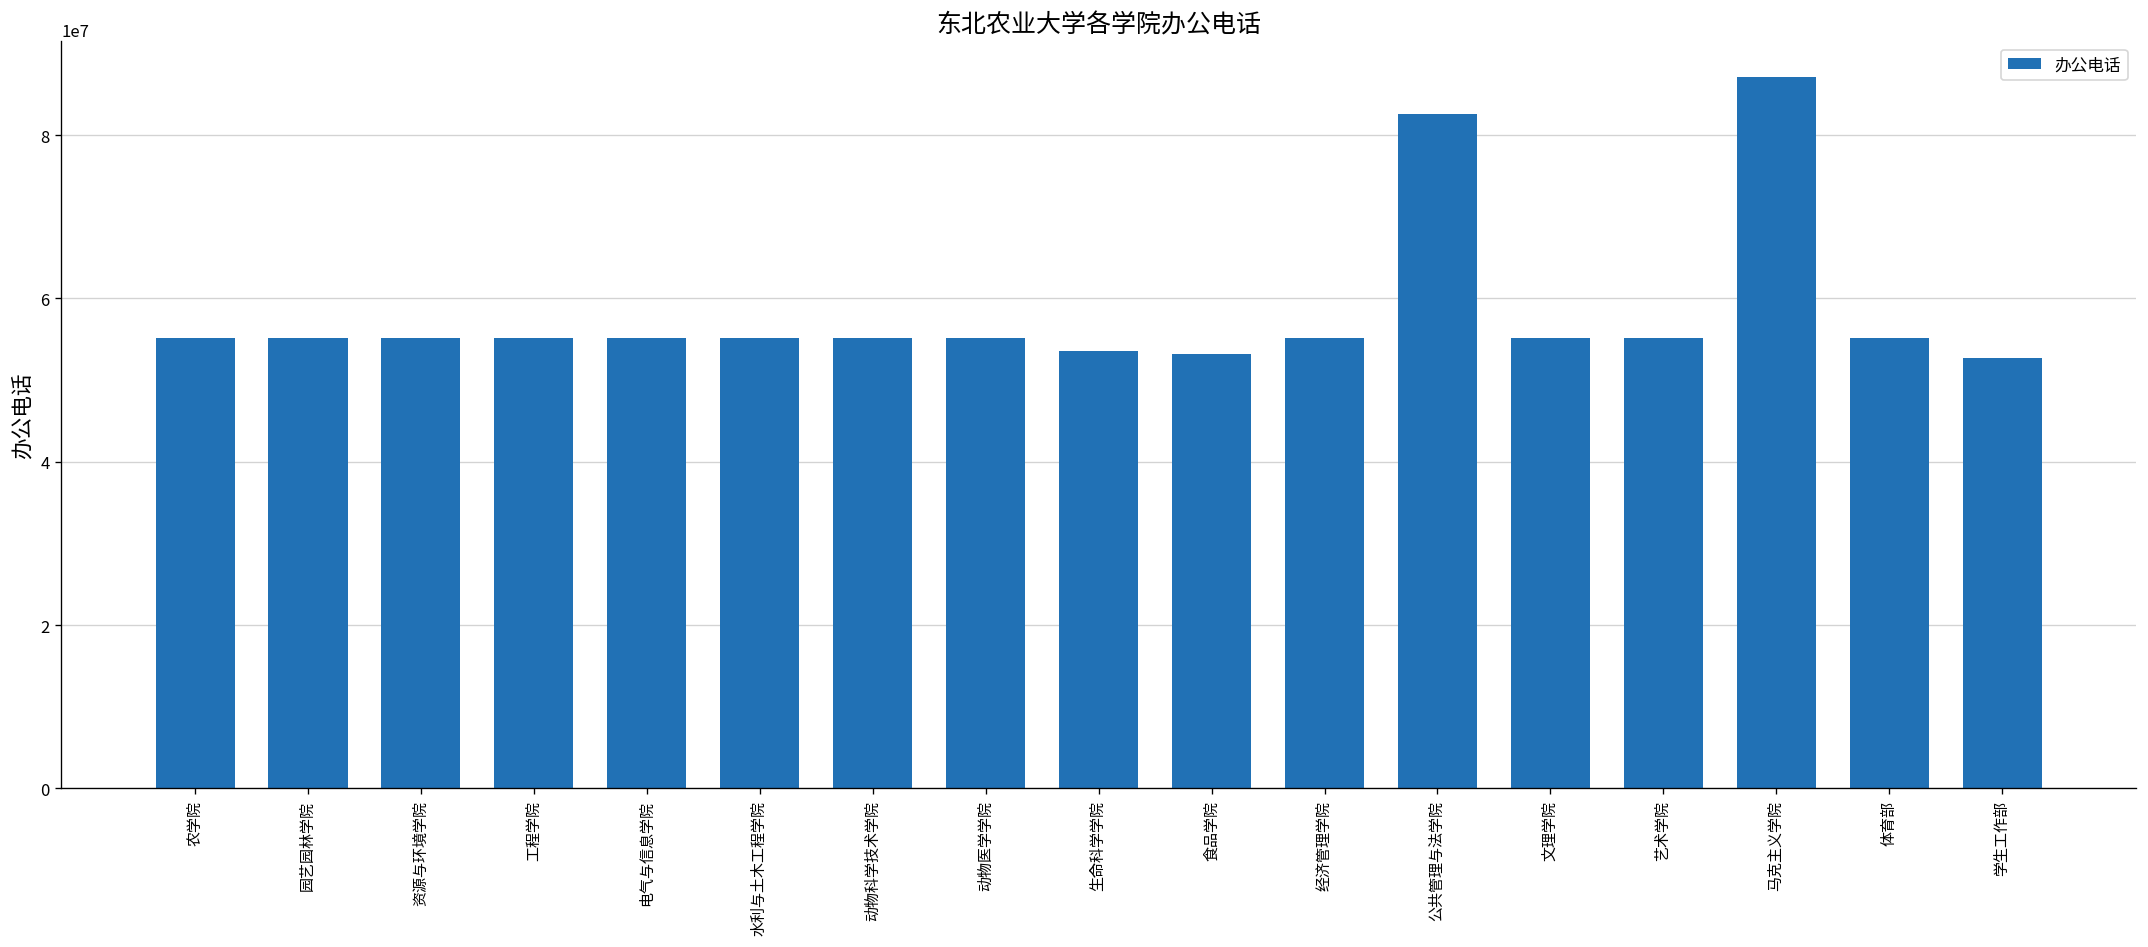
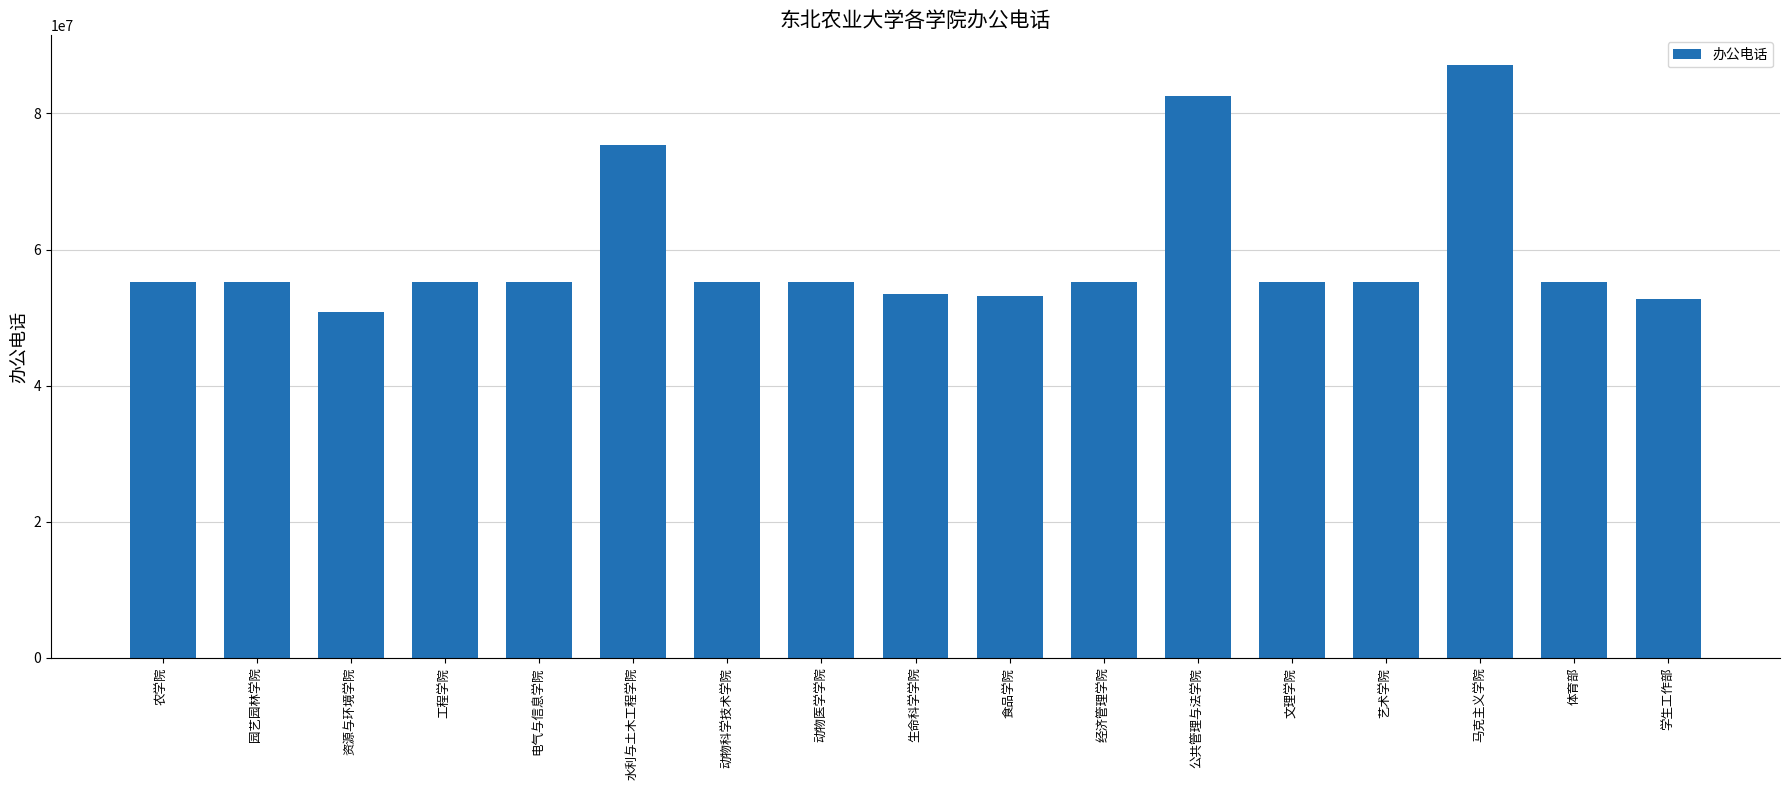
资源与环境学院: 55000000 -> 51000000
水利与土木工程学院: 55000000 -> 75000000
